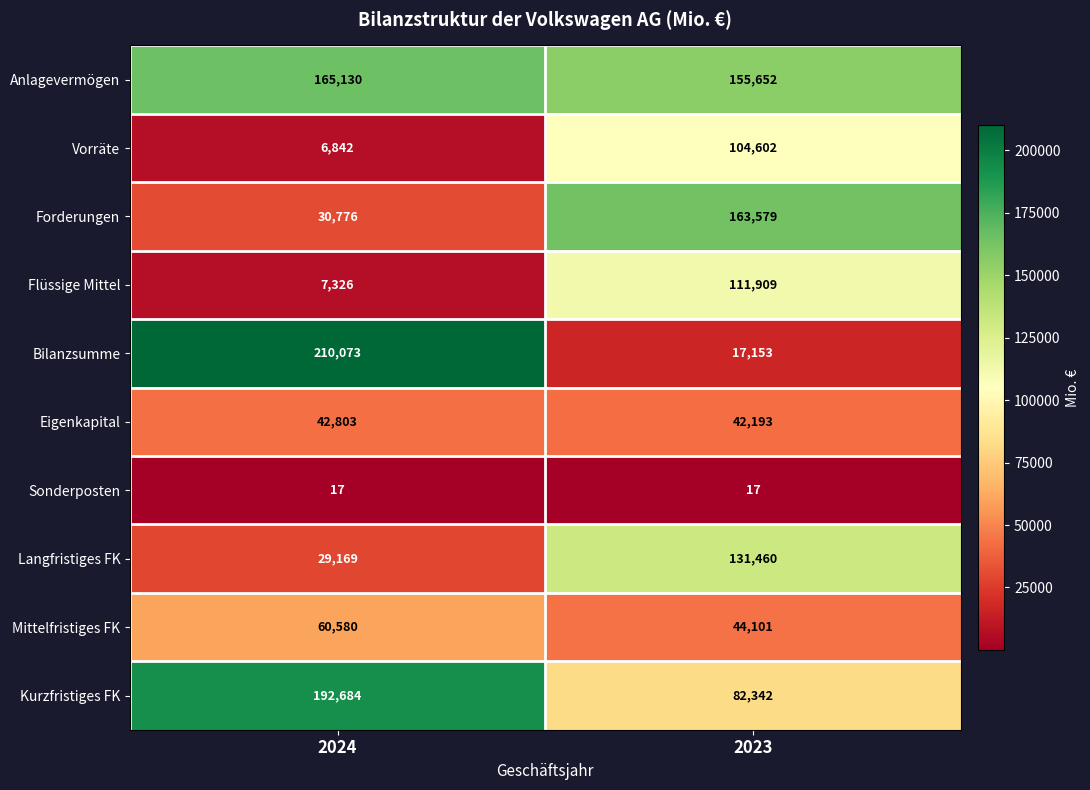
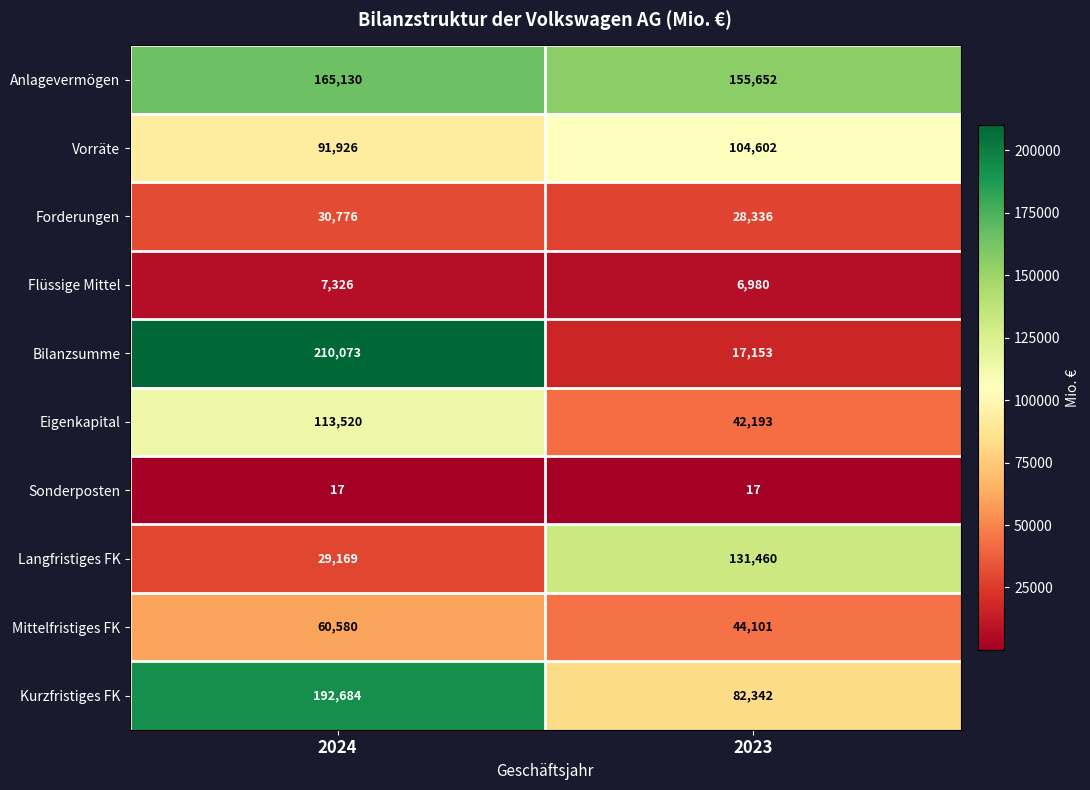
Vorräte, 2024: 6,842 -> 91,926
Forderungen, 2023: 163,579 -> 28,336
Flüssige Mittel, 2023: 111,909 -> 6,980
Eigenkapital, 2024: 42,803 -> 113,520
